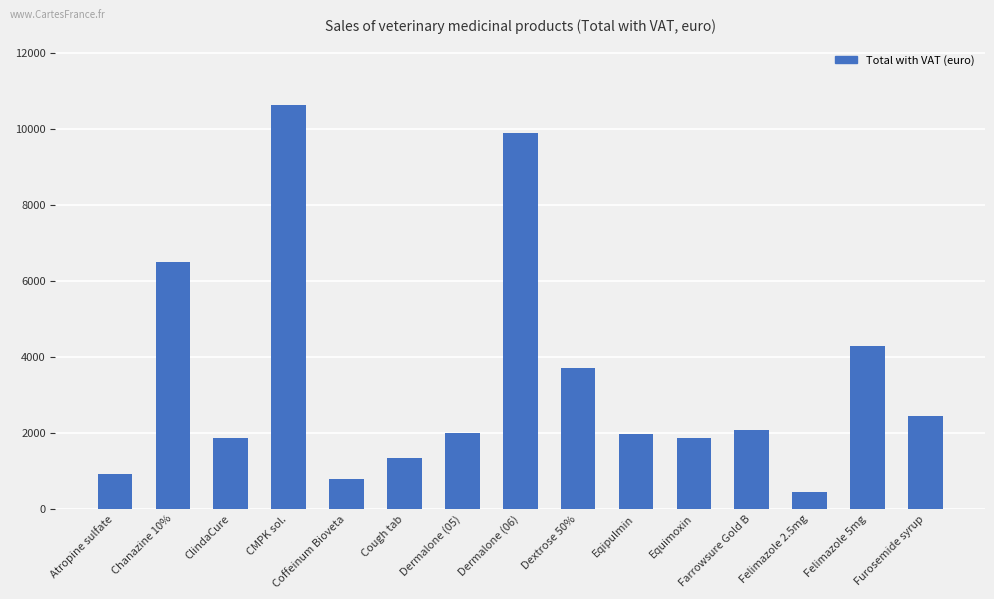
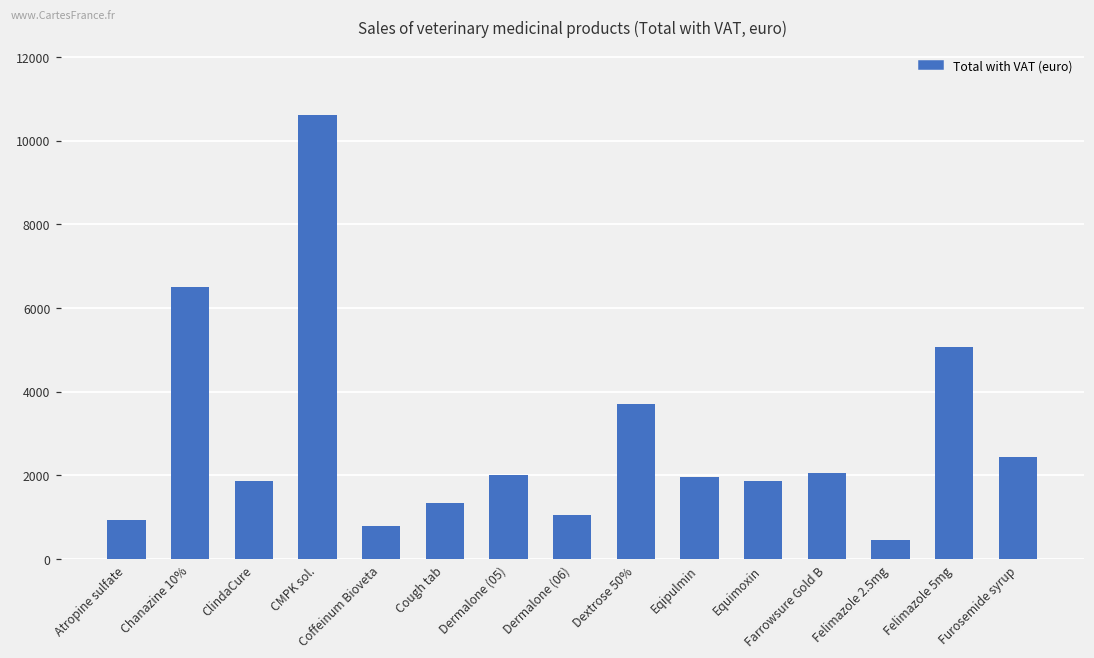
Dermalone (06): 9900 -> 1000
Felimazole 5mg: 4300 -> 5100
